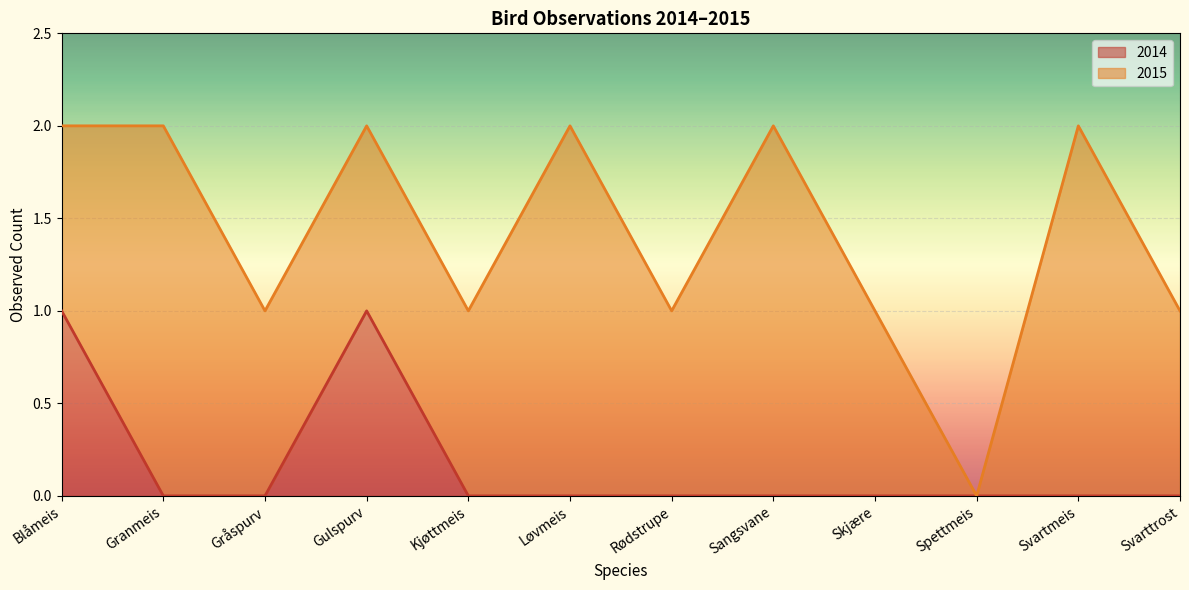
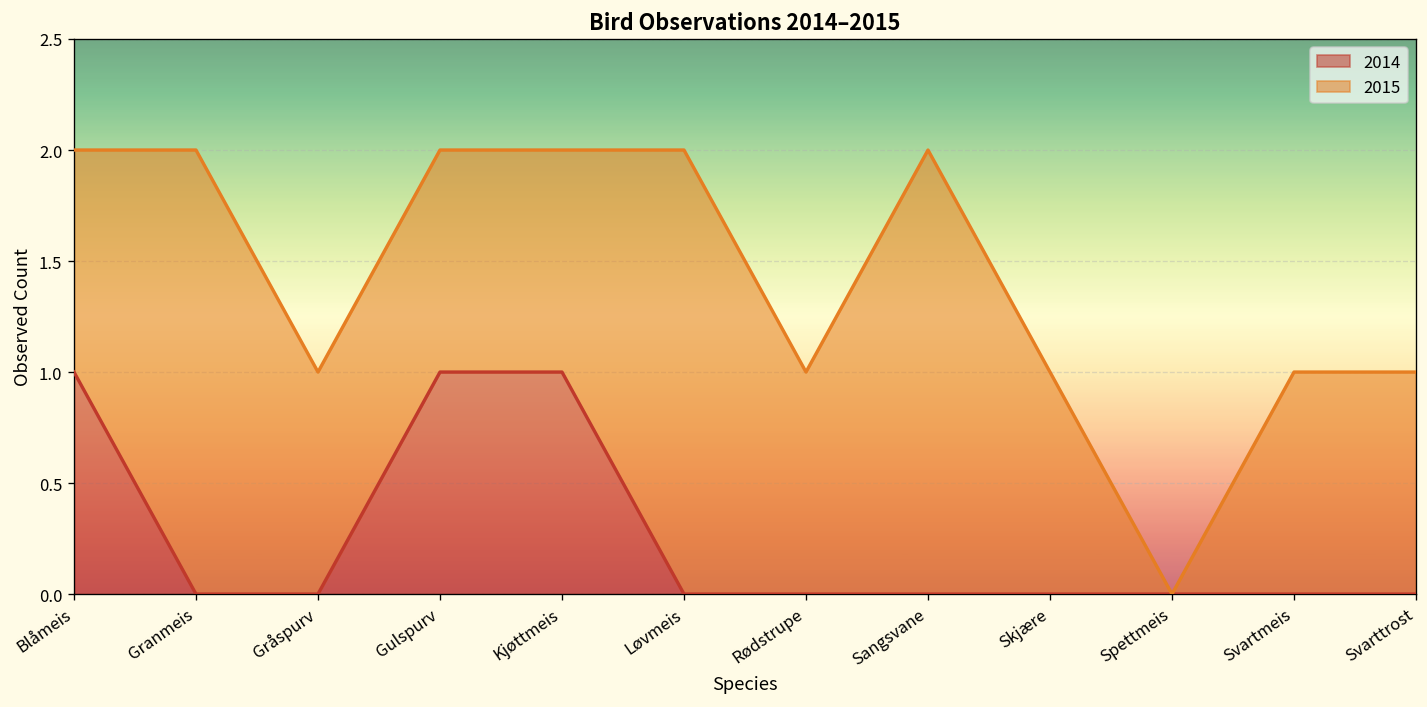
2014, Kjøttmeis: 0 -> 1
2015, Svartmeis: 2 -> 1
